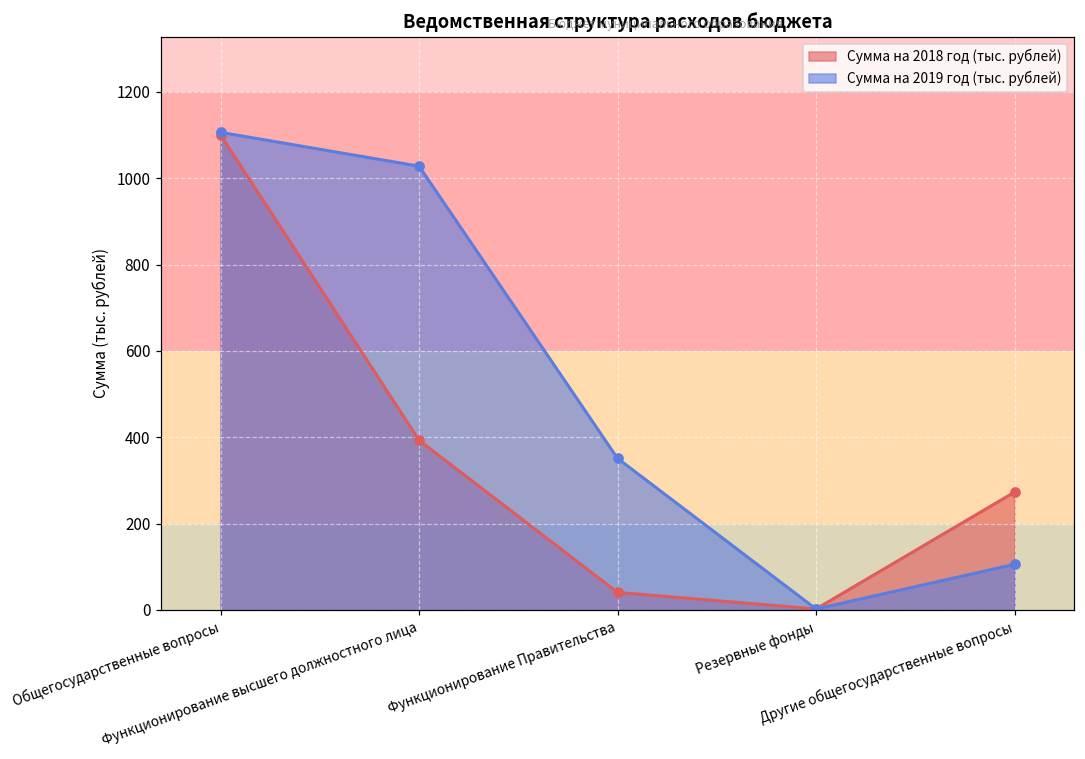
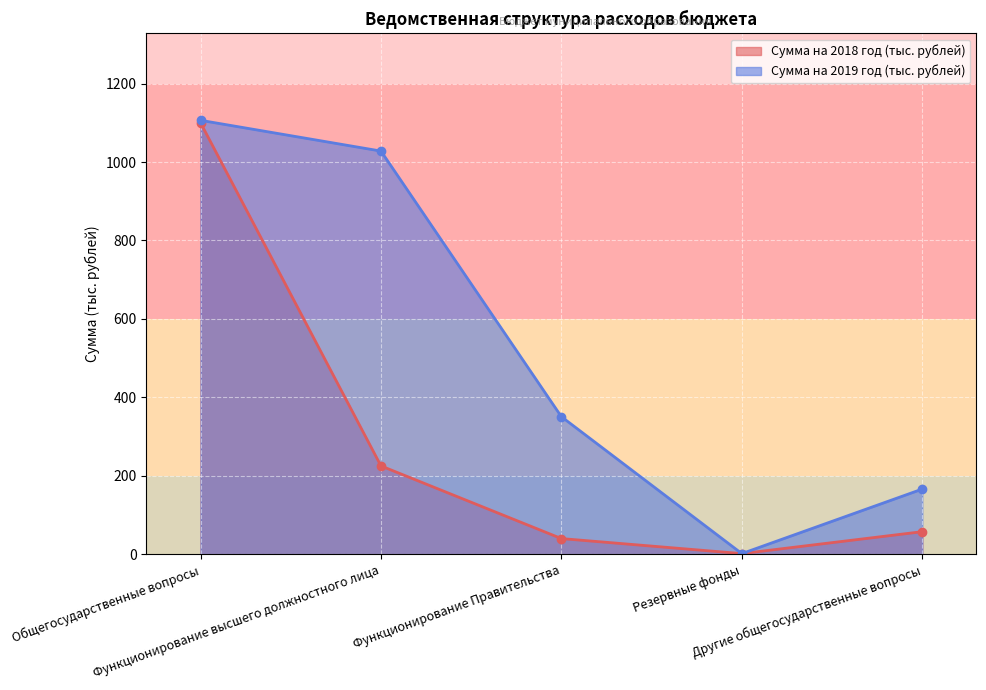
Сумма на 2018 год (тыс. рублей), Функционирование высшего должностного лица: 390 -> 230
Сумма на 2018 год (тыс. рублей), Другие общегосударственные вопросы: 270 -> 60
Сумма на 2019 год (тыс. рублей), Другие общегосударственные вопросы: 110 -> 170
